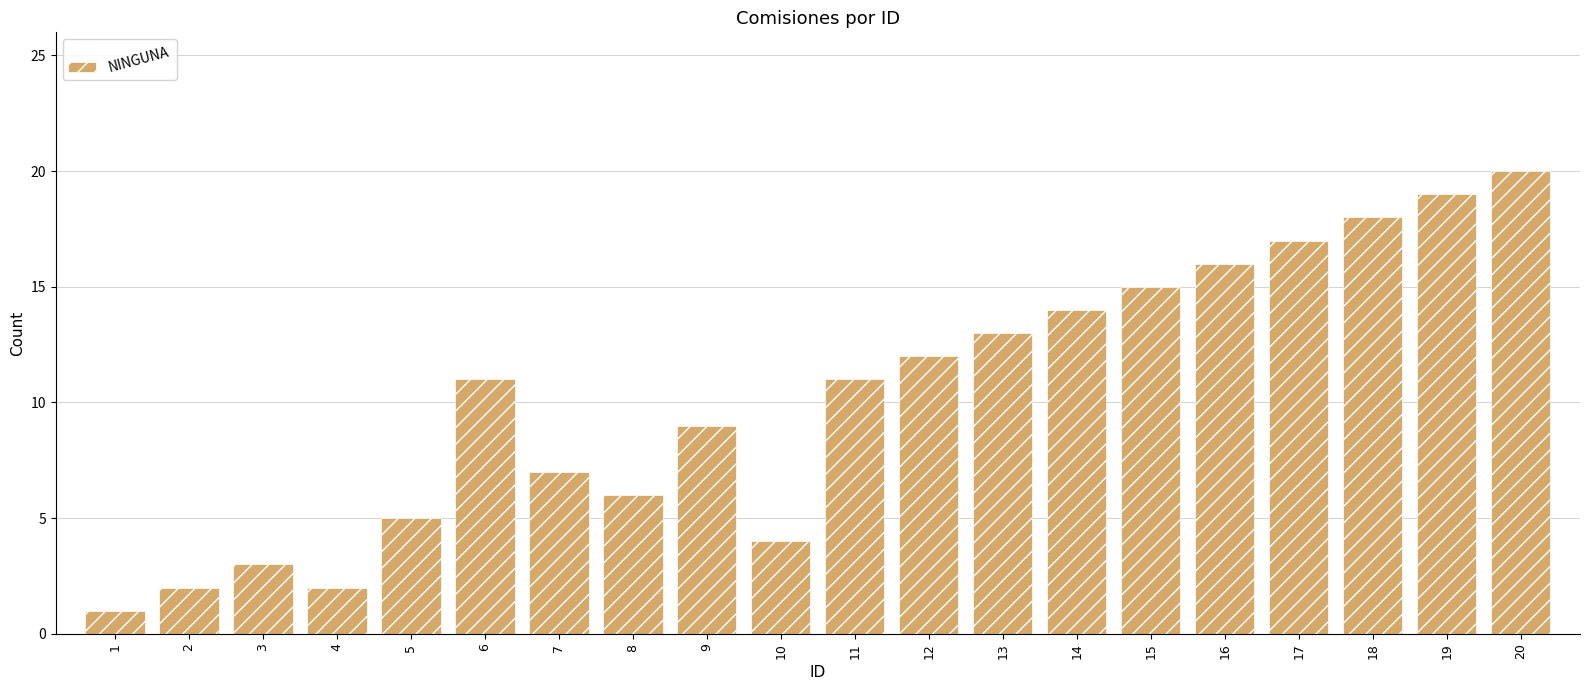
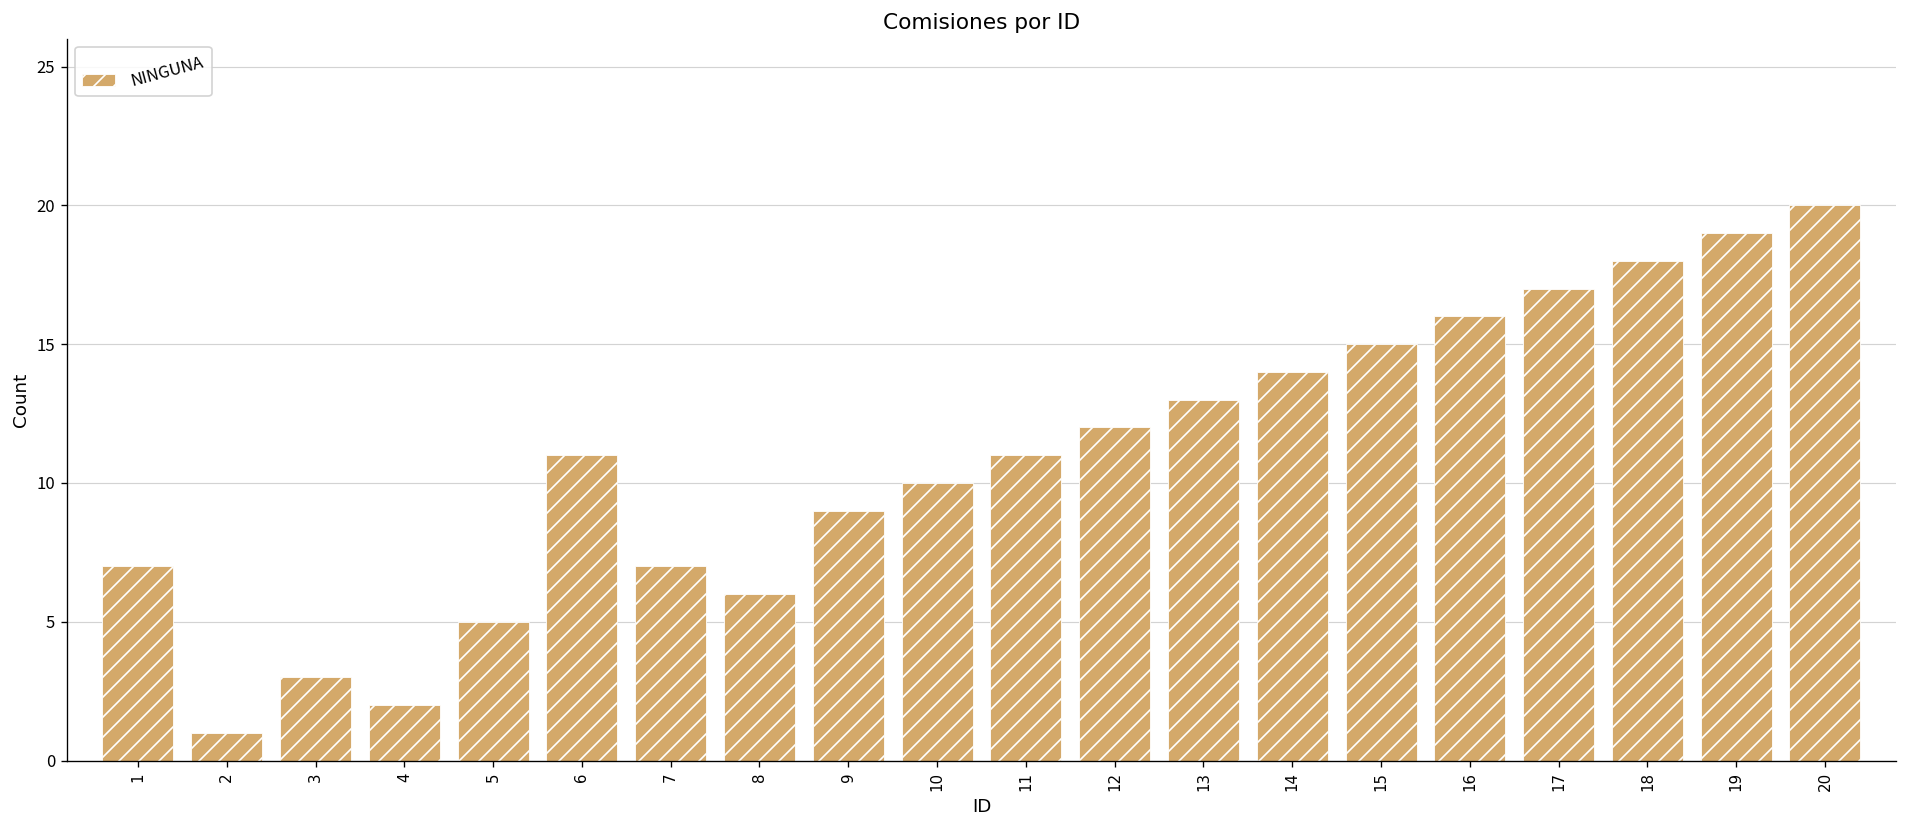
1: 1 -> 7
2: 2 -> 1
10: 4 -> 10
